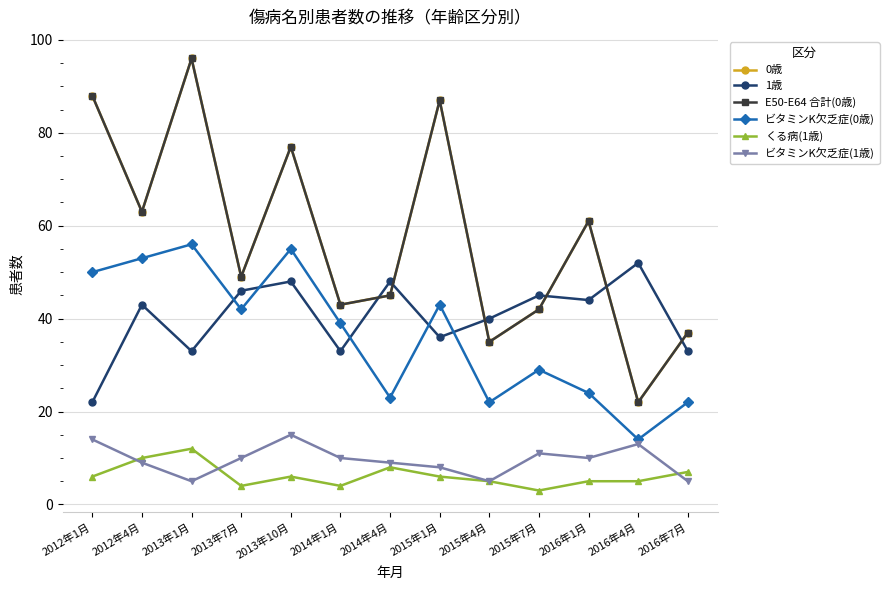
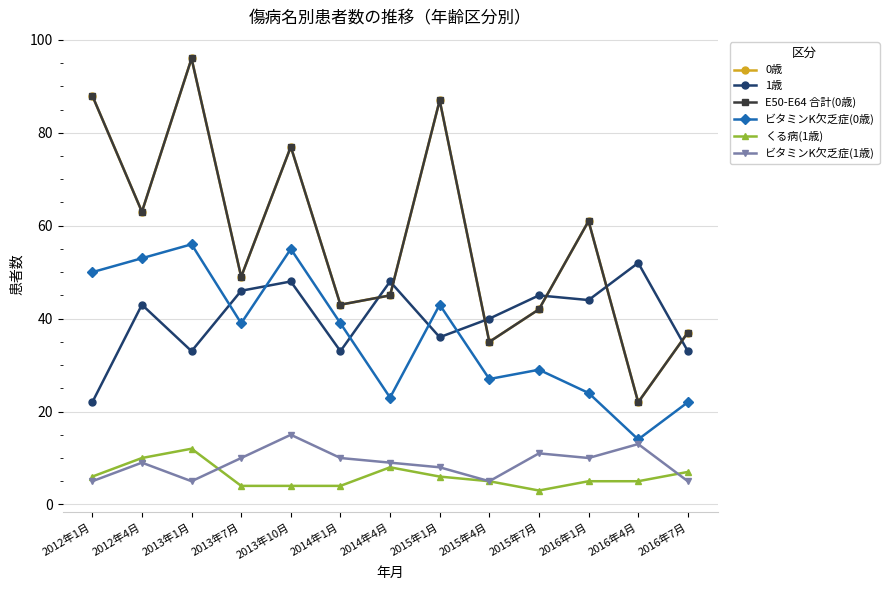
ビタミンK欠乏症(1歳), 2012年1月: 14 -> 5
ビタミンK欠乏症(0歳), 2013年7月: 42 -> 39
くる病(1歳), 2013年10月: 6 -> 4
ビタミンK欠乏症(0歳), 2015年4月: 22 -> 27
